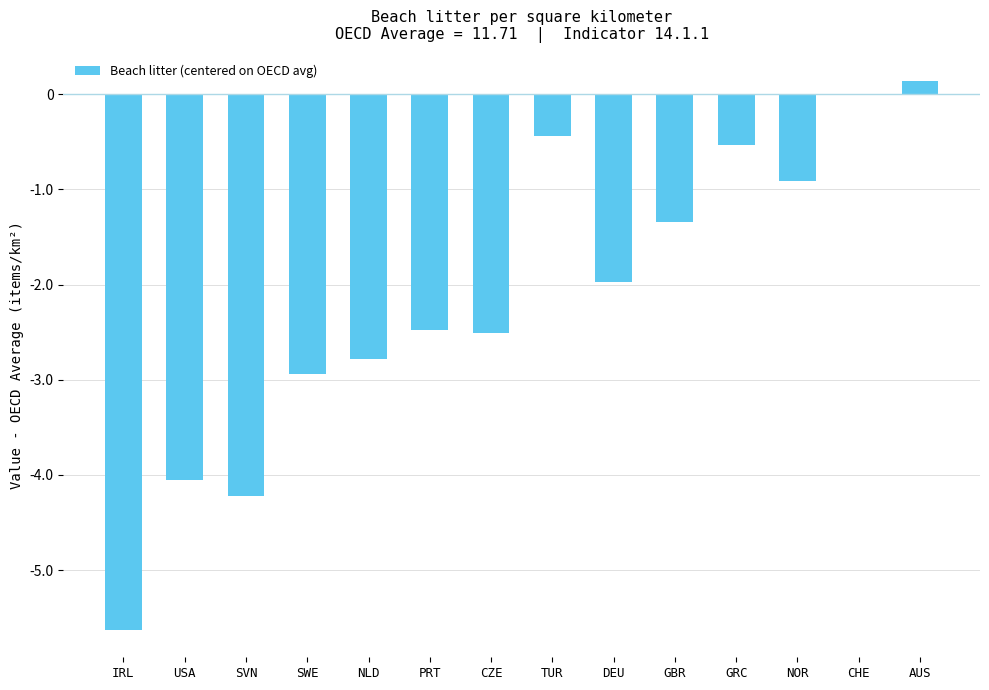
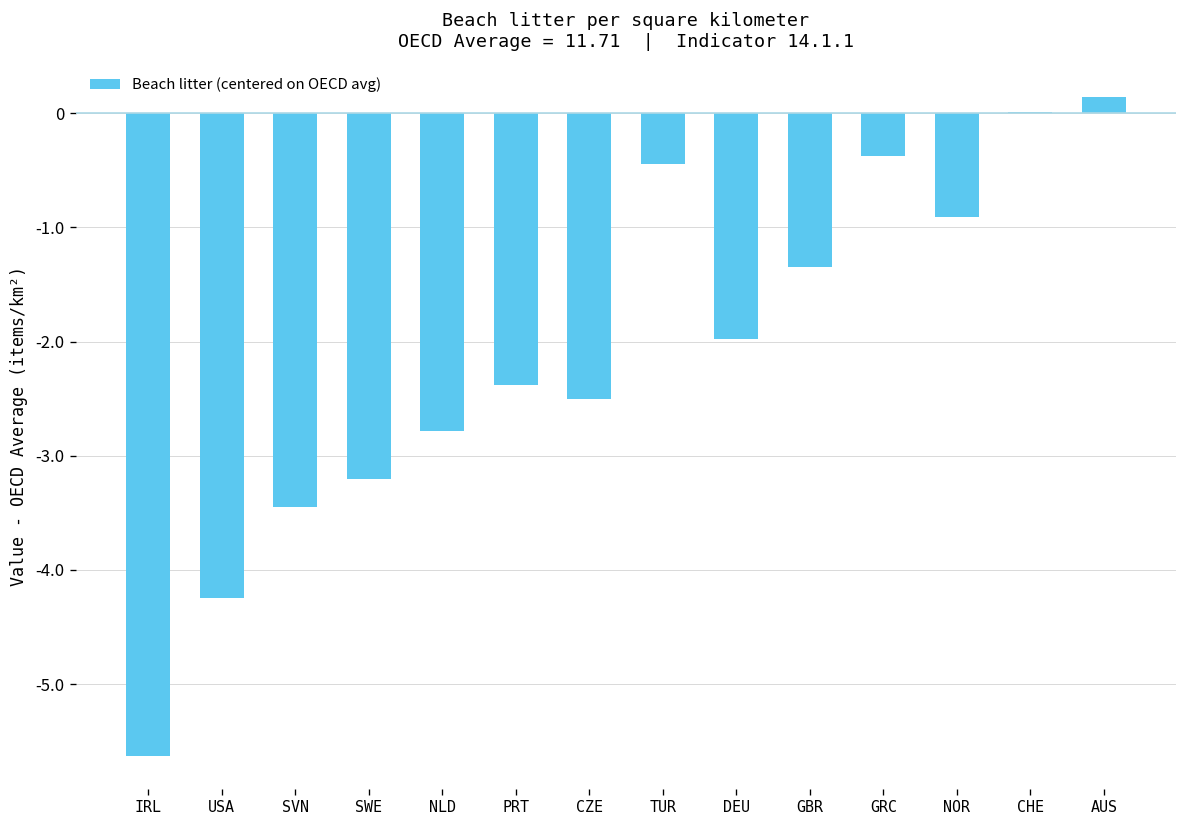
USA: -4.1 -> -4.2
SVN: -4.2 -> -3.4
SWE: -2.9 -> -3.2
PRT: -2.5 -> -2.4
GRC: -0.5 -> -0.4
